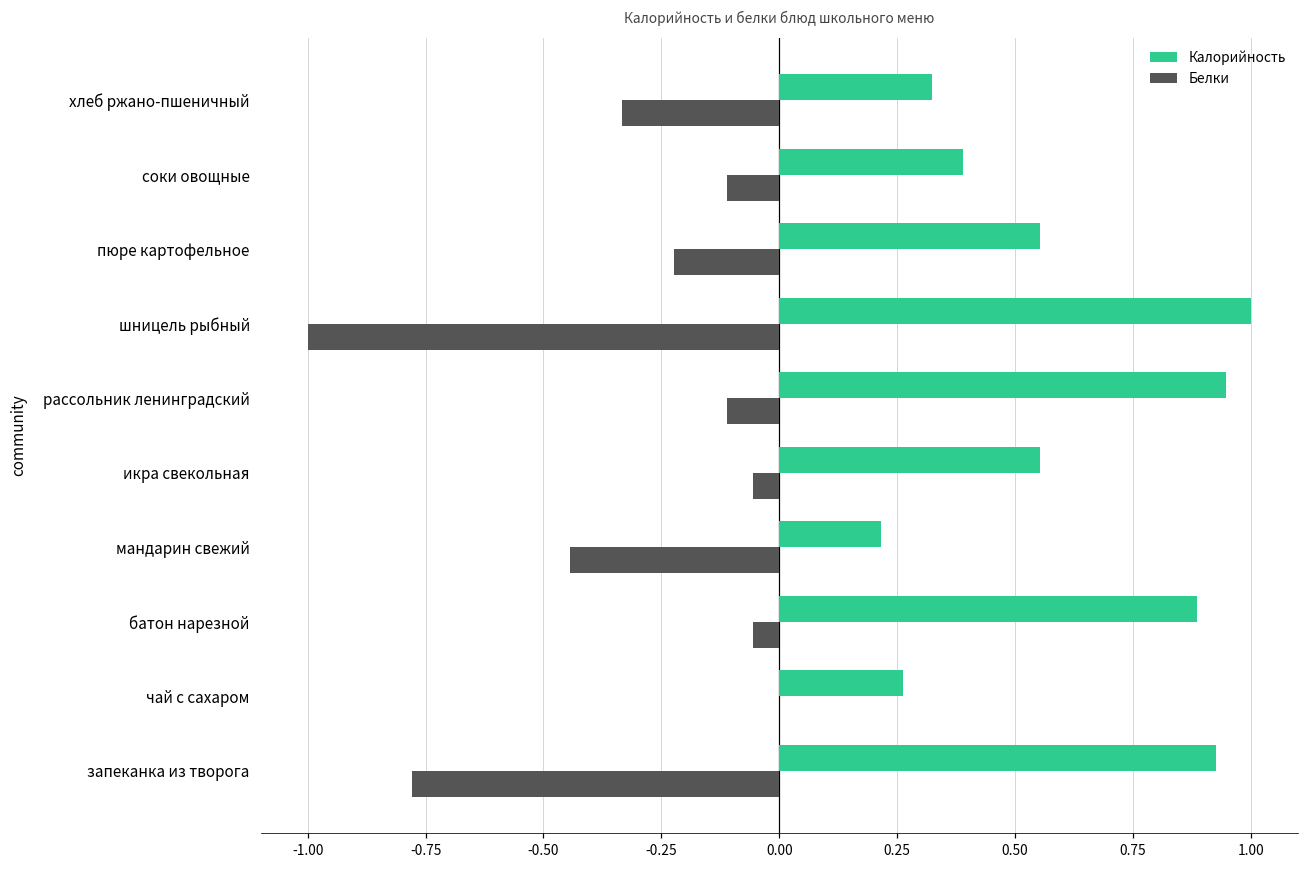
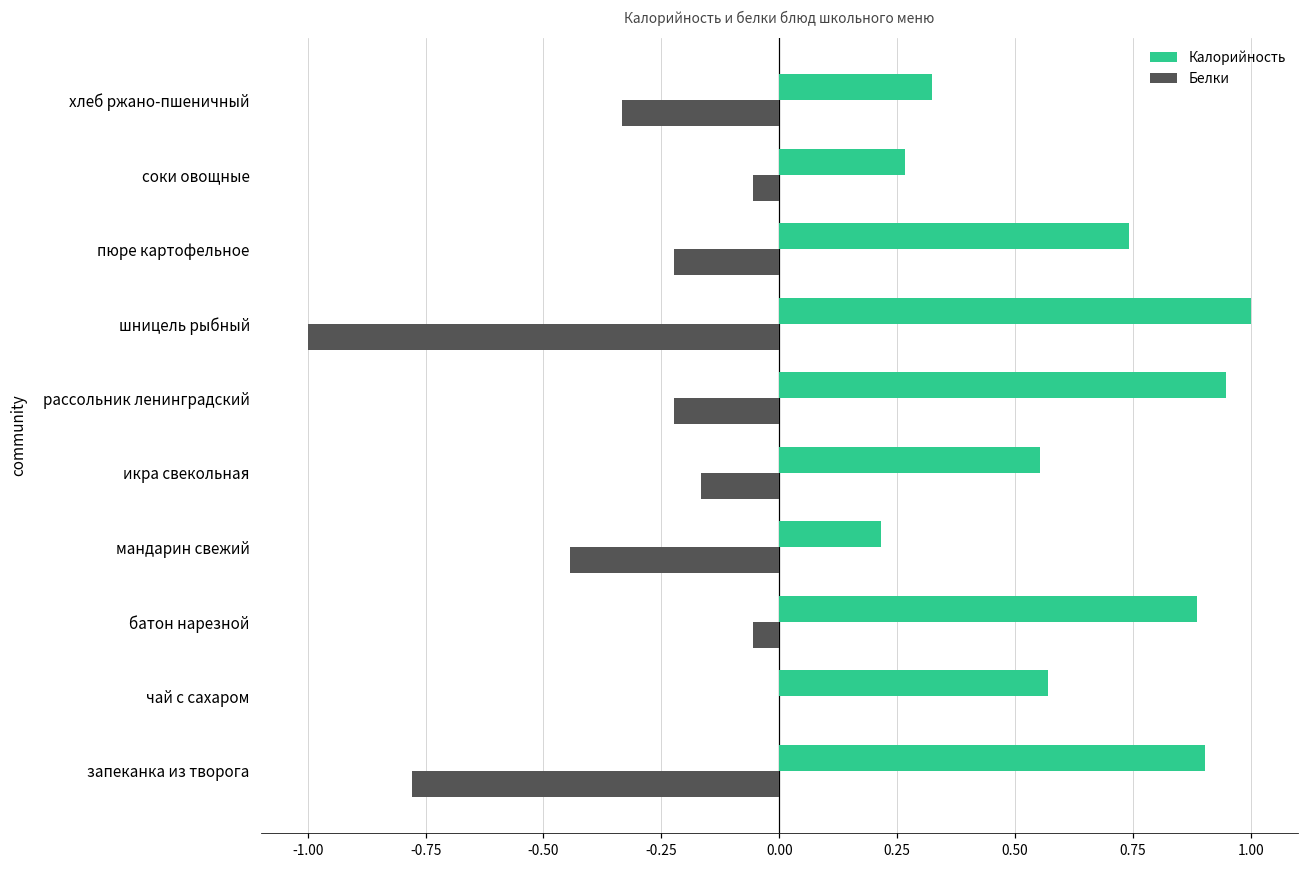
Калорийность, соки овощные: 0.39 -> 0.27
Белки, соки овощные: -0.11 -> -0.06
Калорийность, пюре картофельное: 0.55 -> 0.74
Белки, рассольник ленинградский: -0.11 -> -0.22
Белки, икра свекольная: -0.06 -> -0.17
Калорийность, чай с сахаром: 0.26 -> 0.57
Калорийность, запеканка из творога: 0.93 -> 0.90
